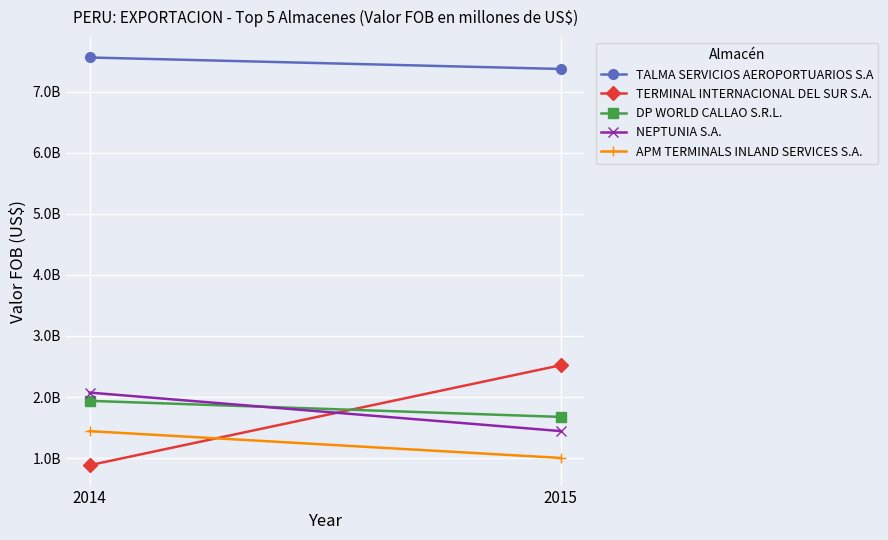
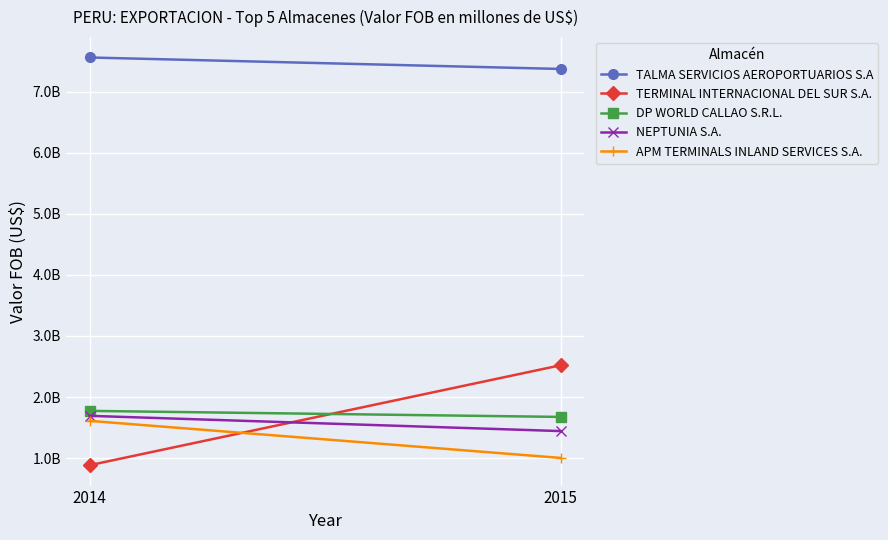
DP WORLD CALLAO S.R.L., 2014: 1900000000 -> 1800000000
NEPTUNIA S.A., 2014: 2100000000 -> 1700000000
APM TERMINALS INLAND SERVICES S.A., 2014: 1400000000 -> 1600000000
